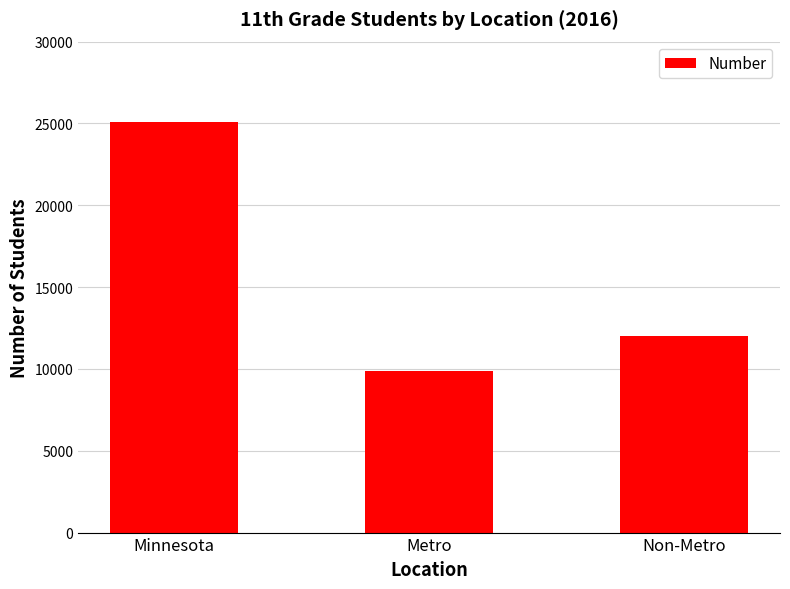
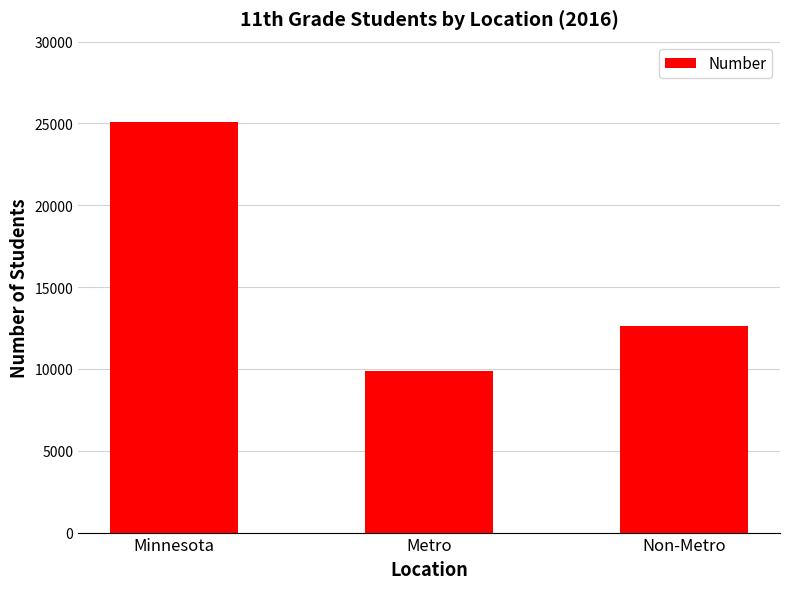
Non-Metro: 12000 -> 12600
